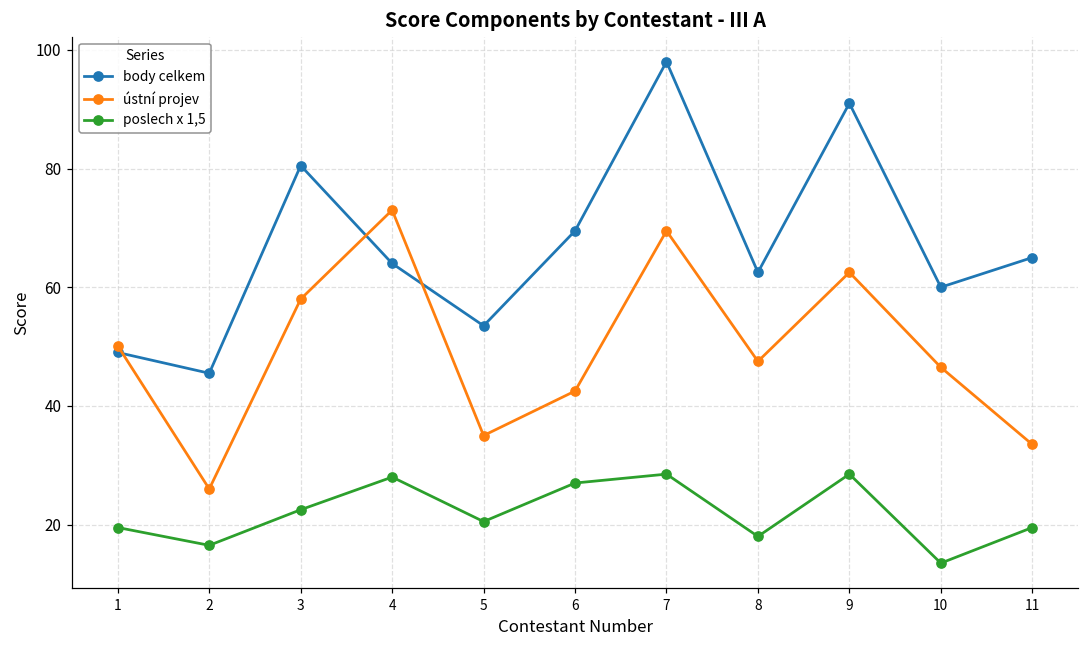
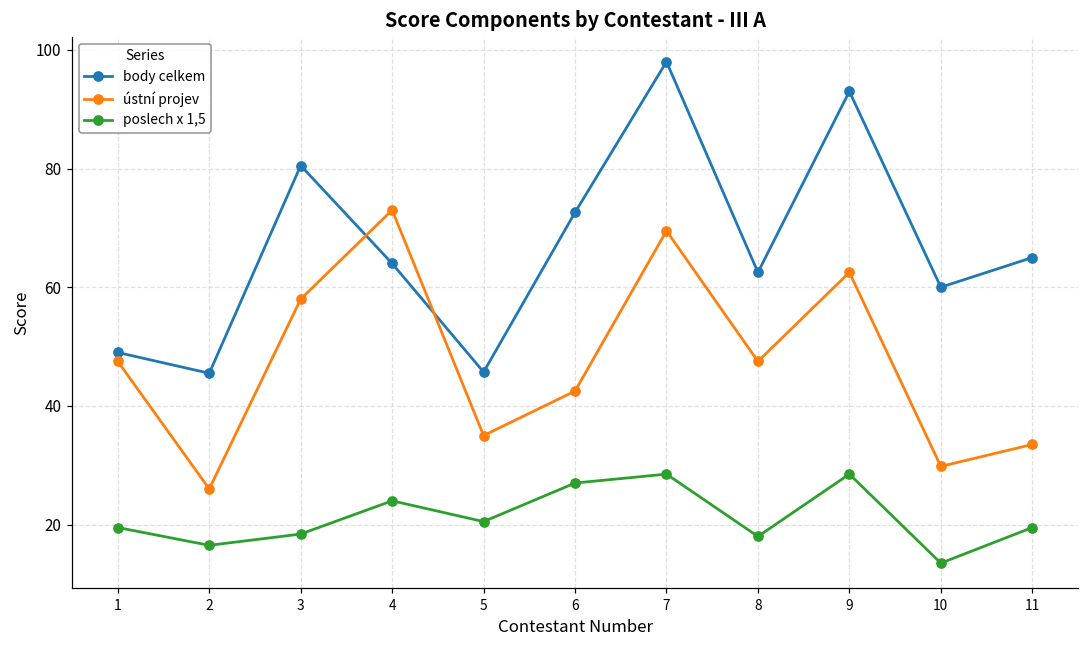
ústní projev, 1: 50 -> 48
poslech x 1,5, 3: 23 -> 18
poslech x 1,5, 4: 28 -> 24
body celkem, 5: 54 -> 46
body celkem, 6: 70 -> 73
body celkem, 9: 91 -> 93
ústní projev, 10: 47 -> 30
